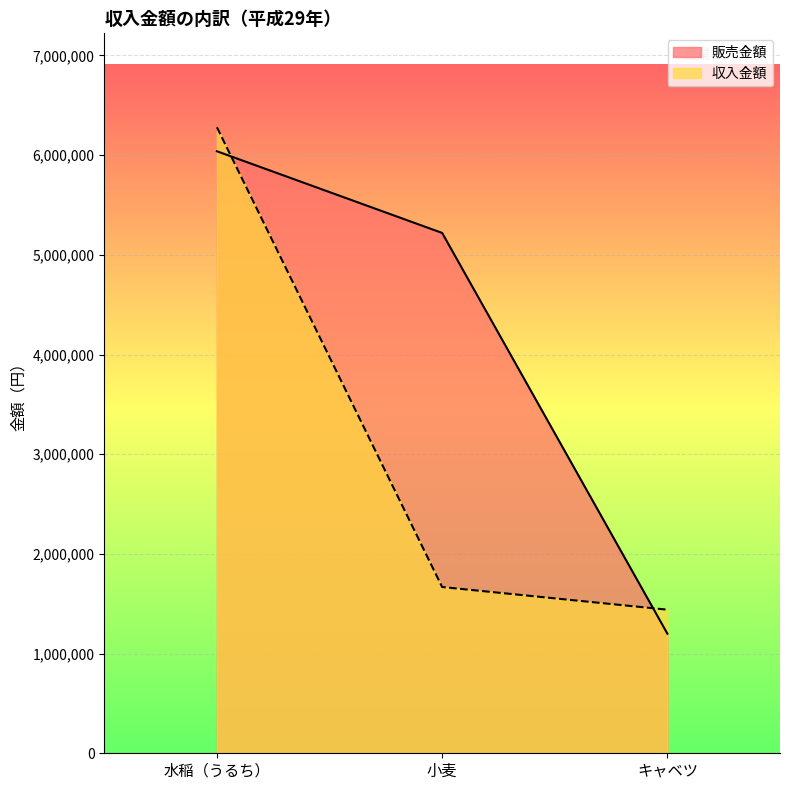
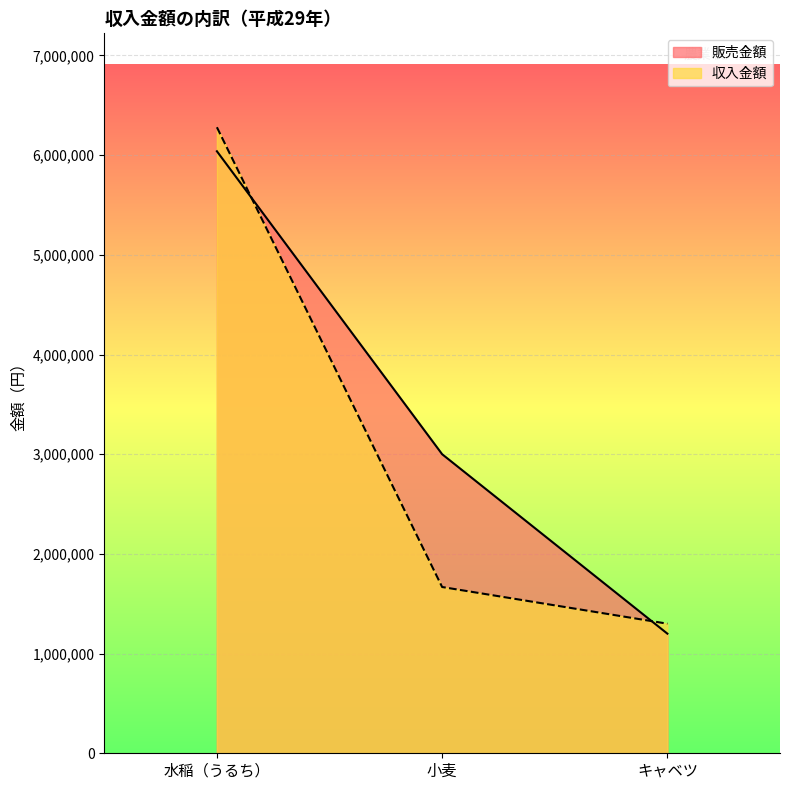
販売金額, 小麦: 5,200,000 -> 3,000,000
収入金額, キャベツ: 1,400,000 -> 1,300,000
